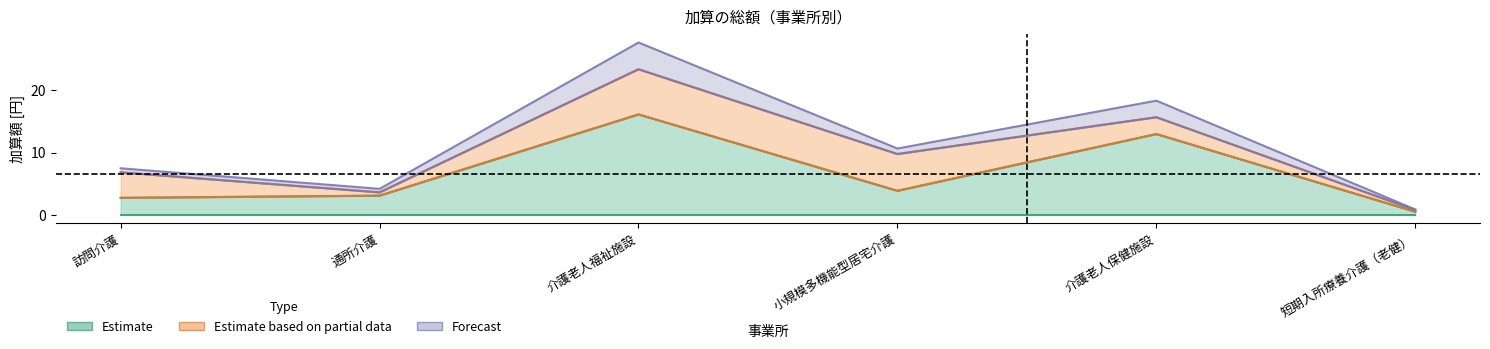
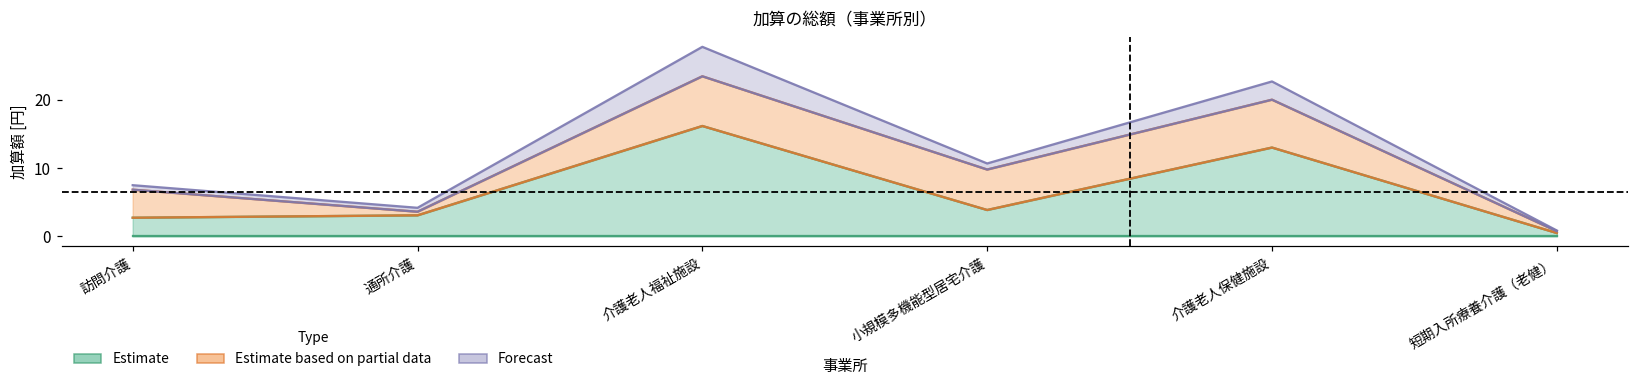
Estimate based on partial data, 介護老人保健施設: 3 -> 7
